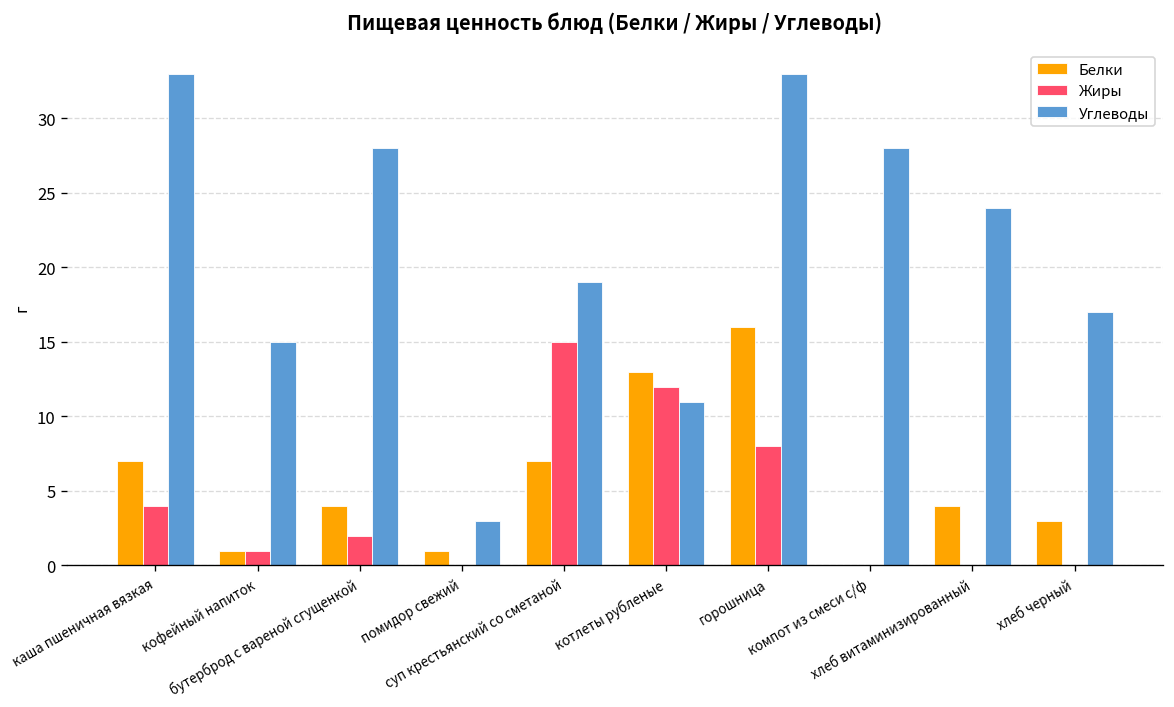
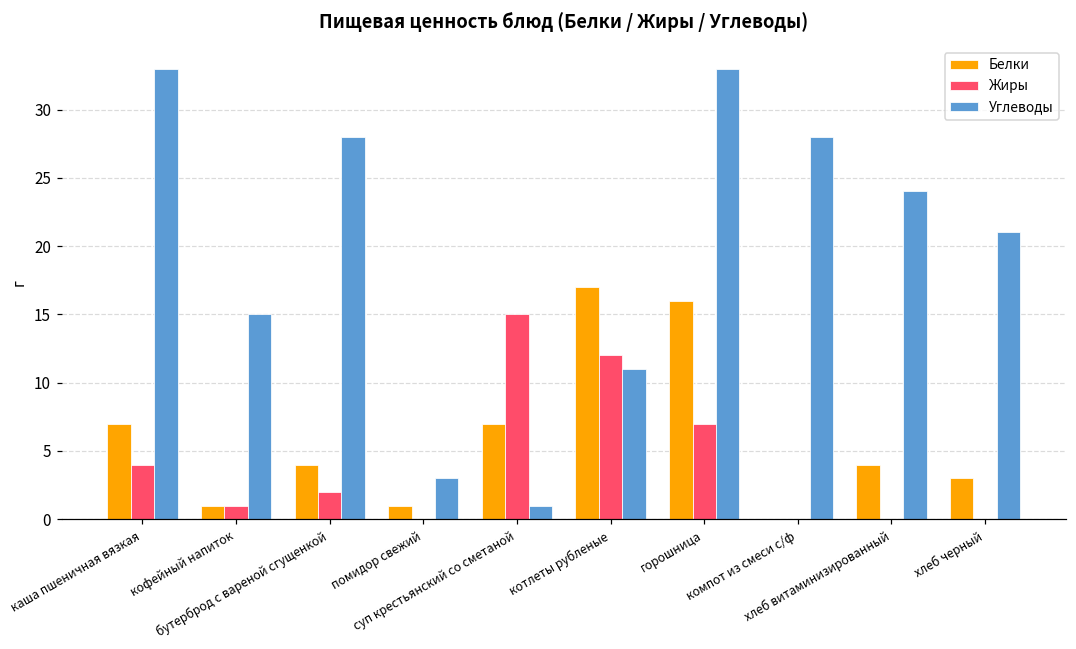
Углеводы, суп крестьянский со сметаной: 19 -> 1
Белки, котлеты рубленые: 13 -> 17
Жиры, горошница: 8 -> 7
Углеводы, хлеб черный: 17 -> 21
